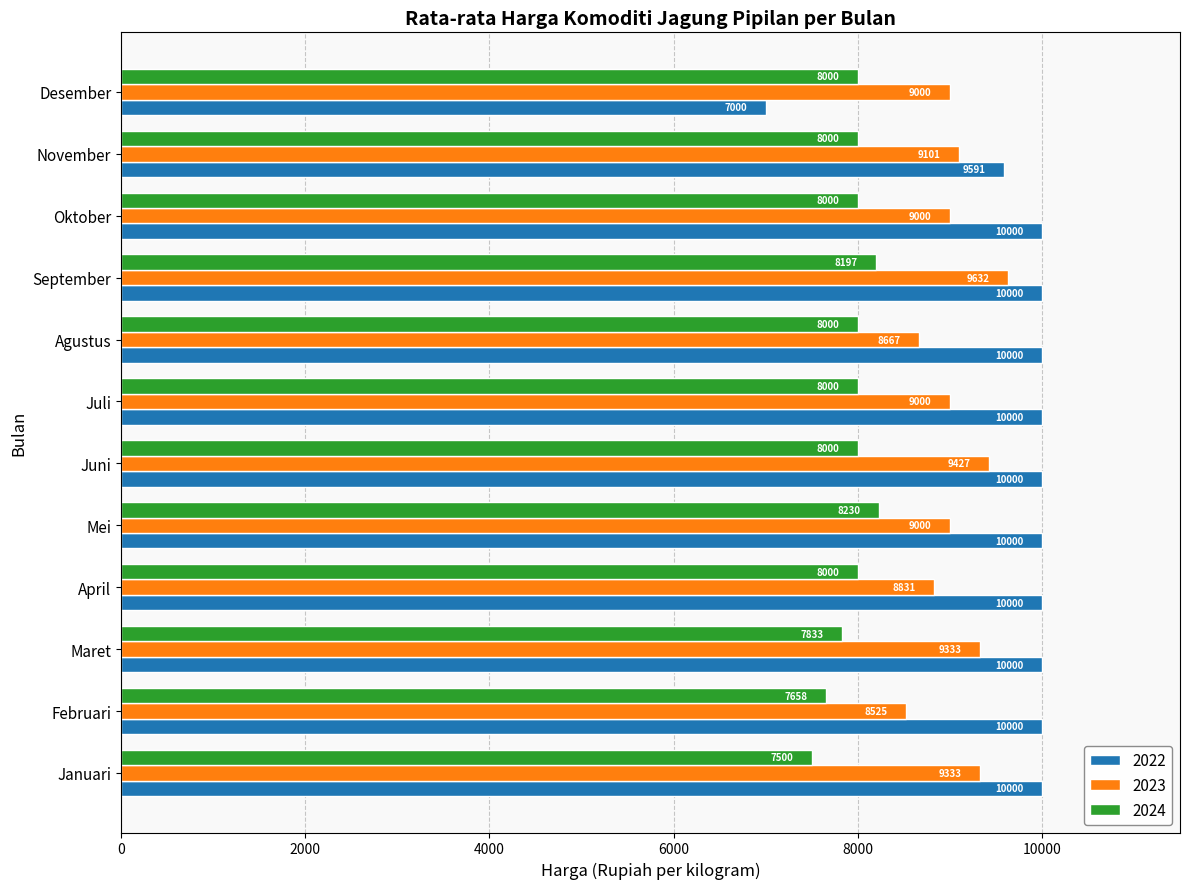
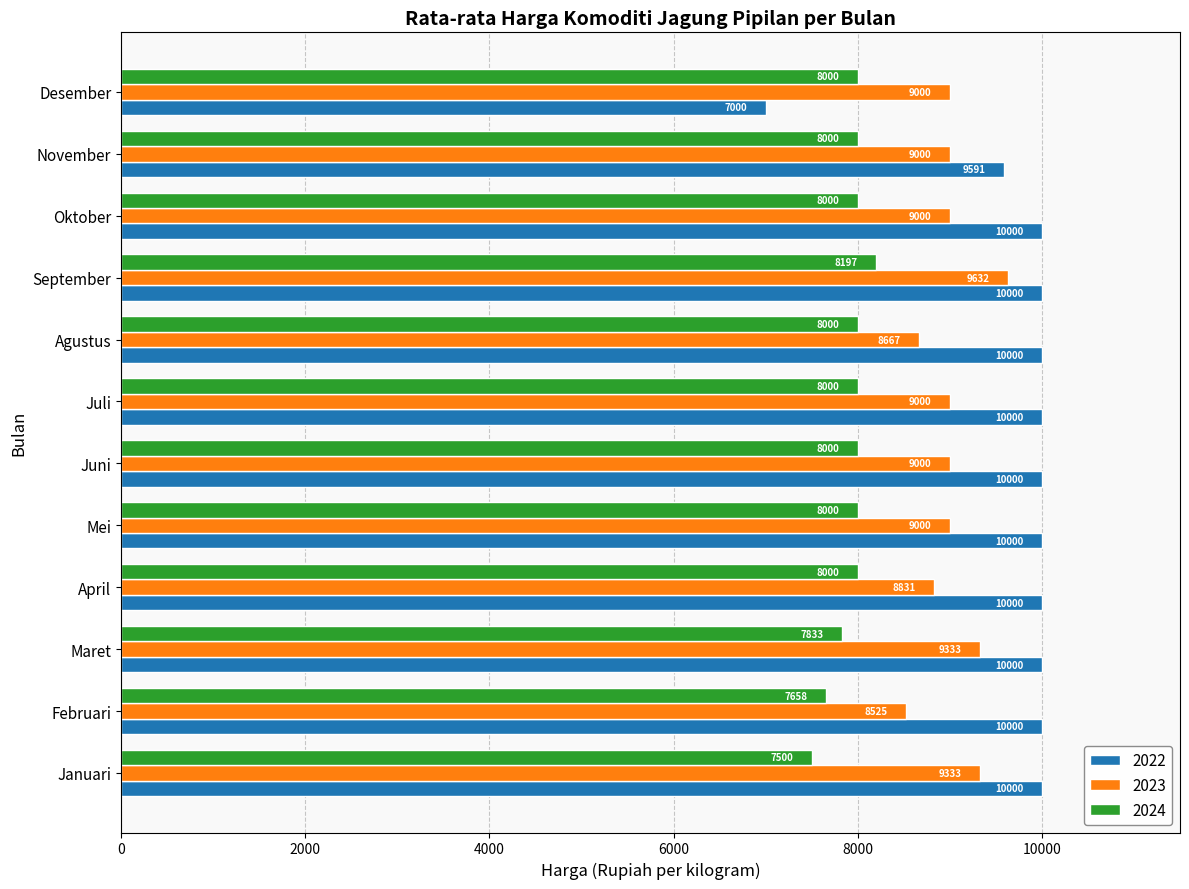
2023, November: 9101 -> 9000
2023, Juni: 9427 -> 9000
2024, Mei: 8230 -> 8000
